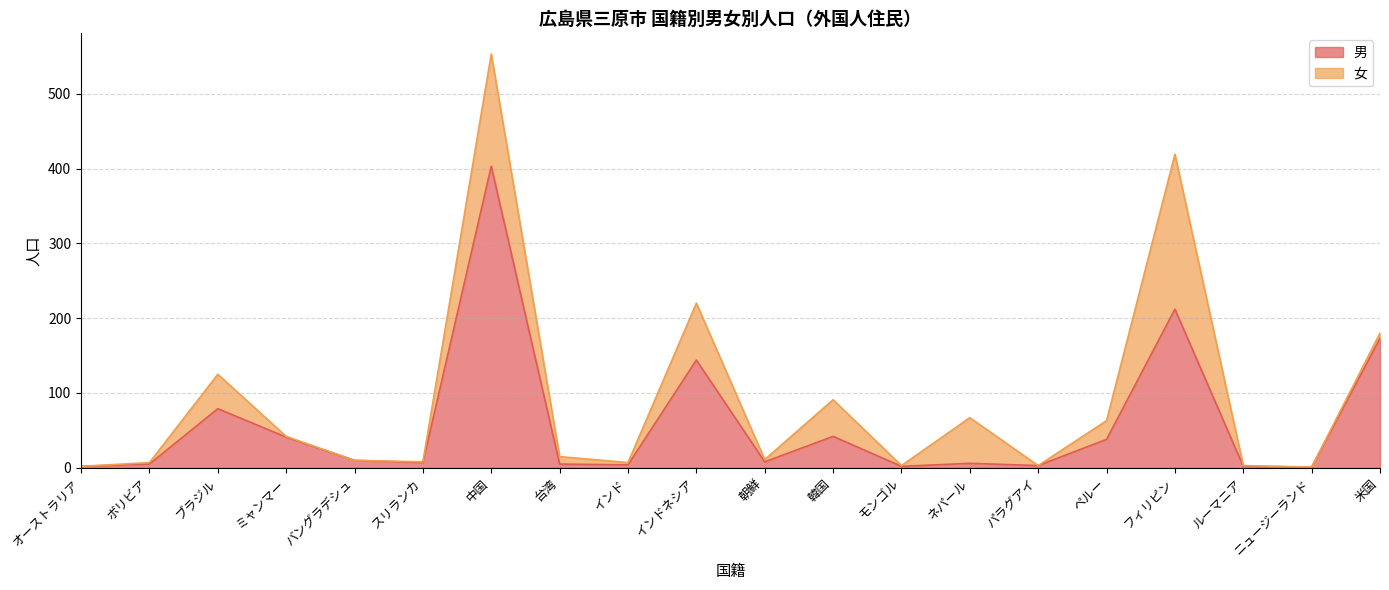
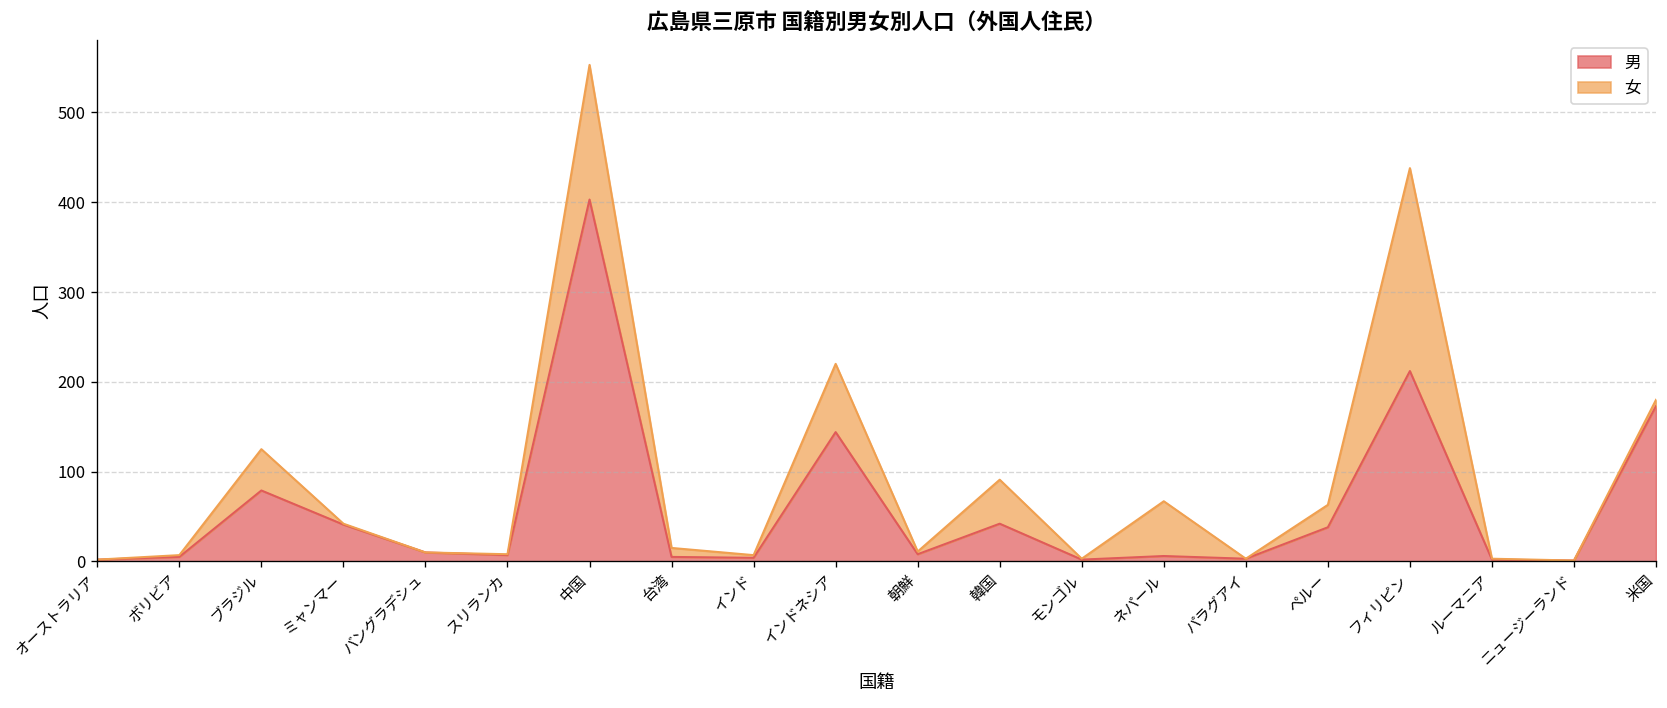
女, フィリピン: 210 -> 230
